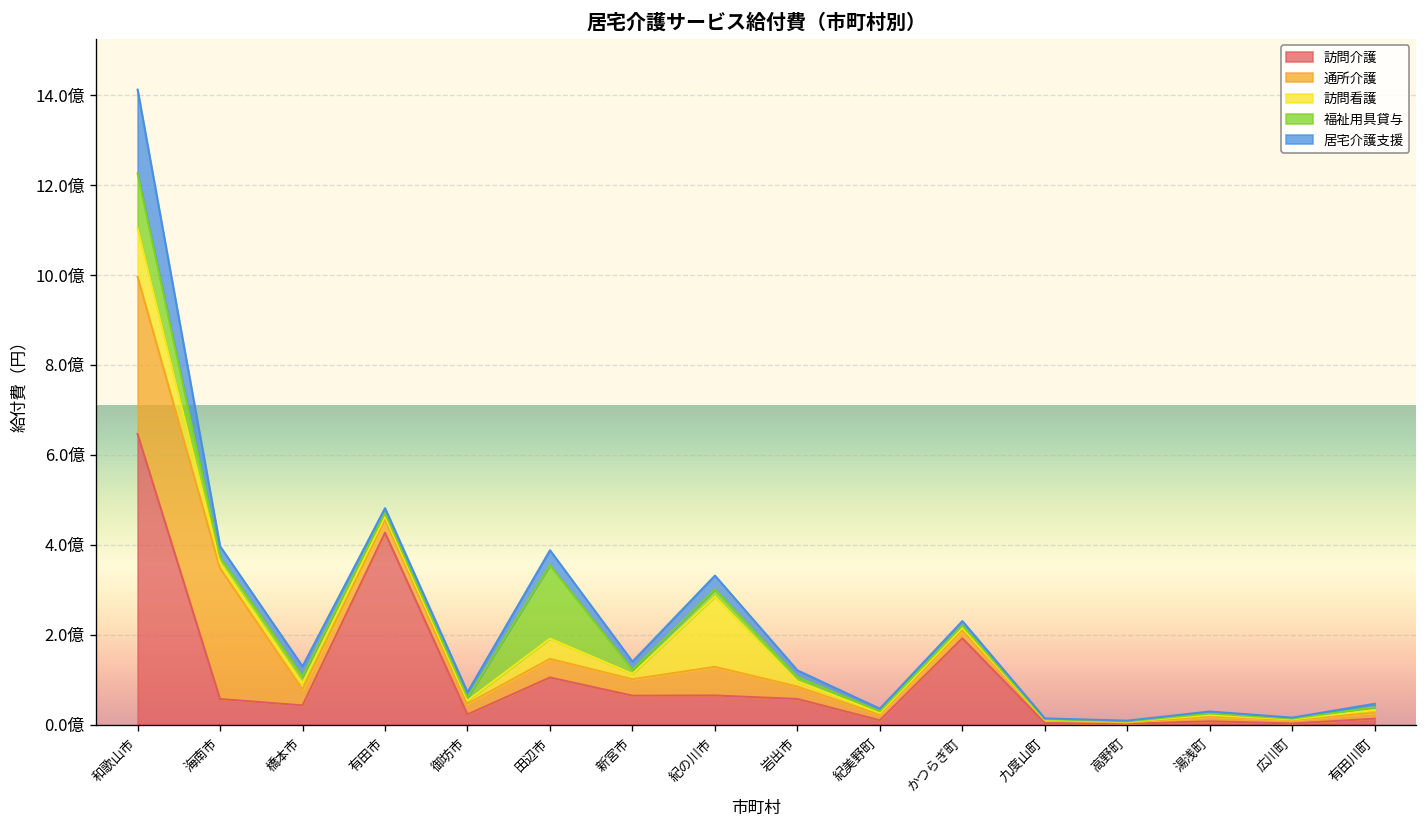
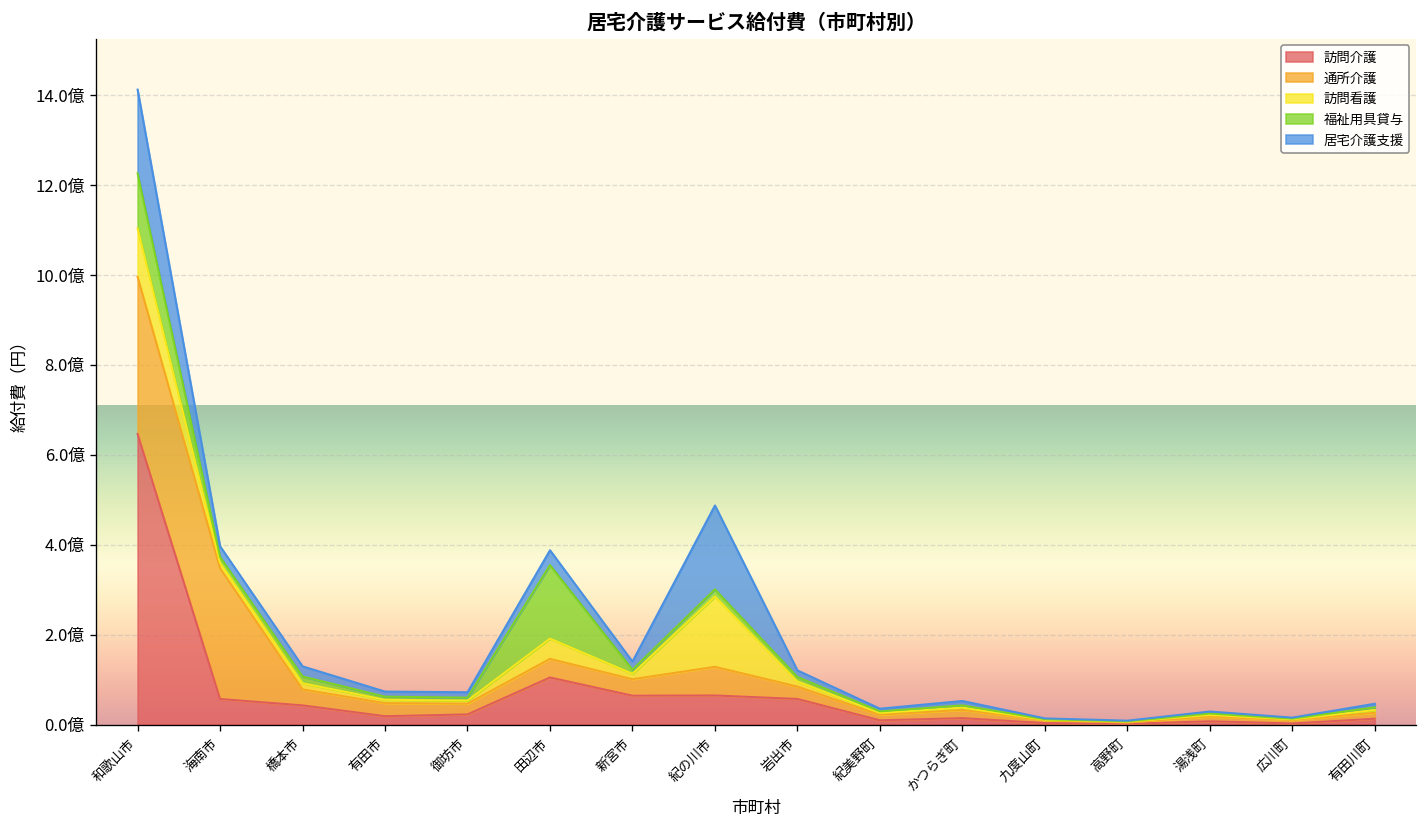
訪問介護, 有田市: 4.3億 -> 0.2億
居宅介護支援, 紀の川市: 0.3億 -> 1.9億
訪問介護, かつらぎ町: 1.9億 -> 0.1億
